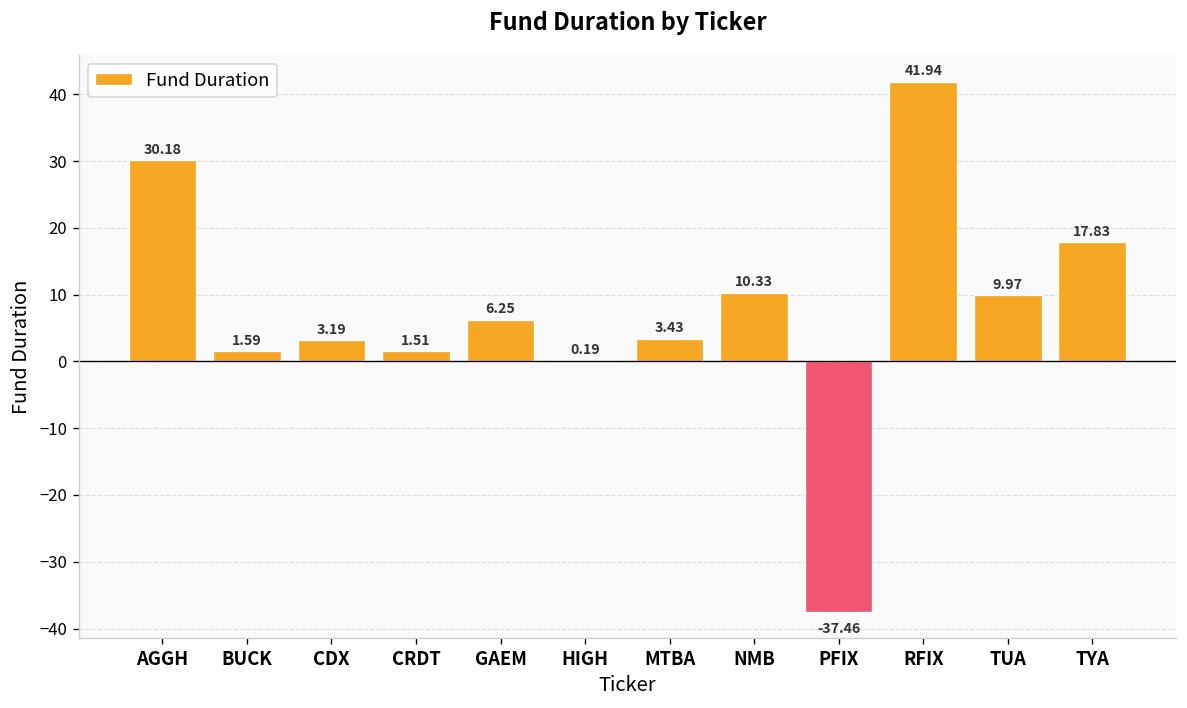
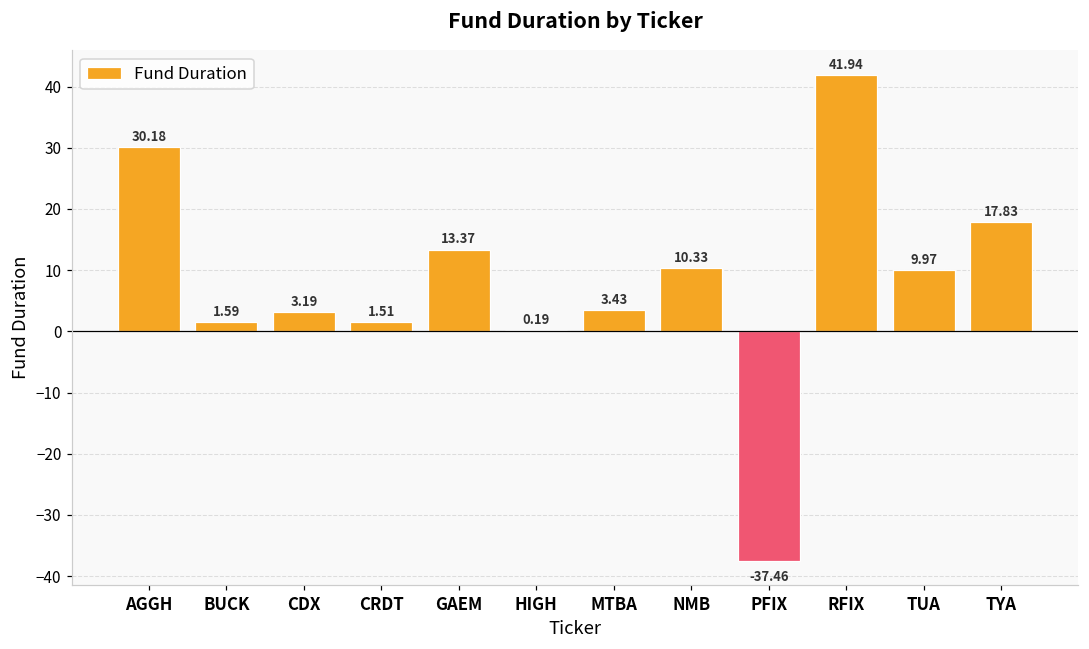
GAEM: 6.25 -> 13.37
